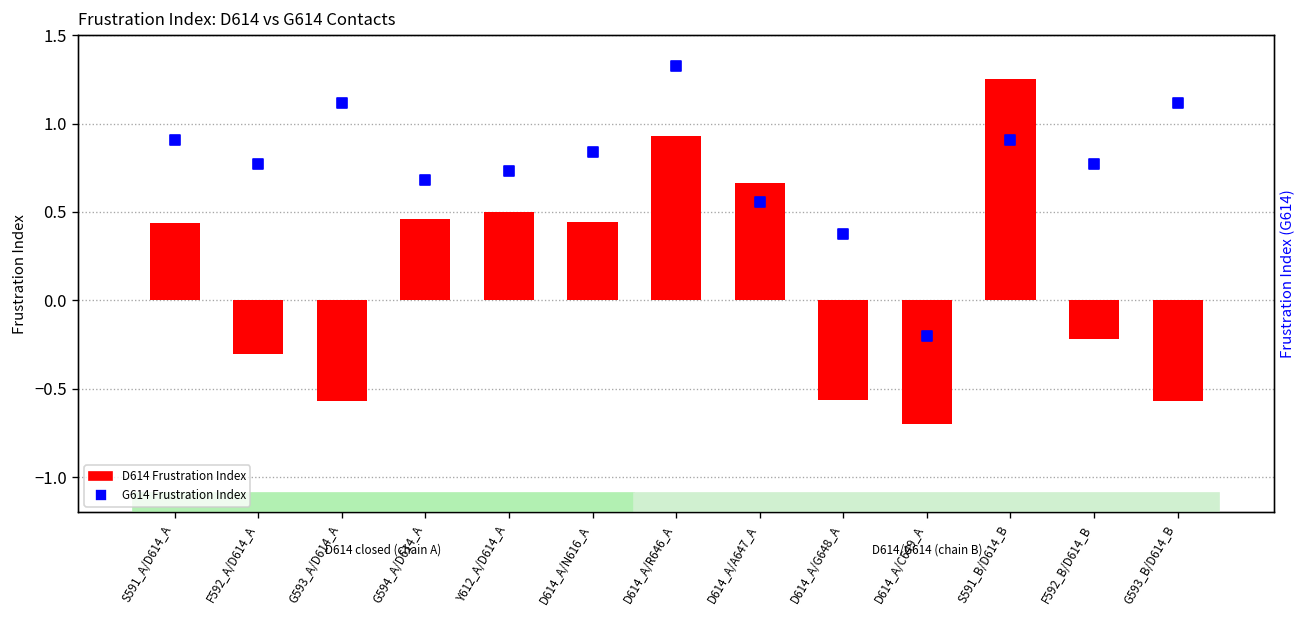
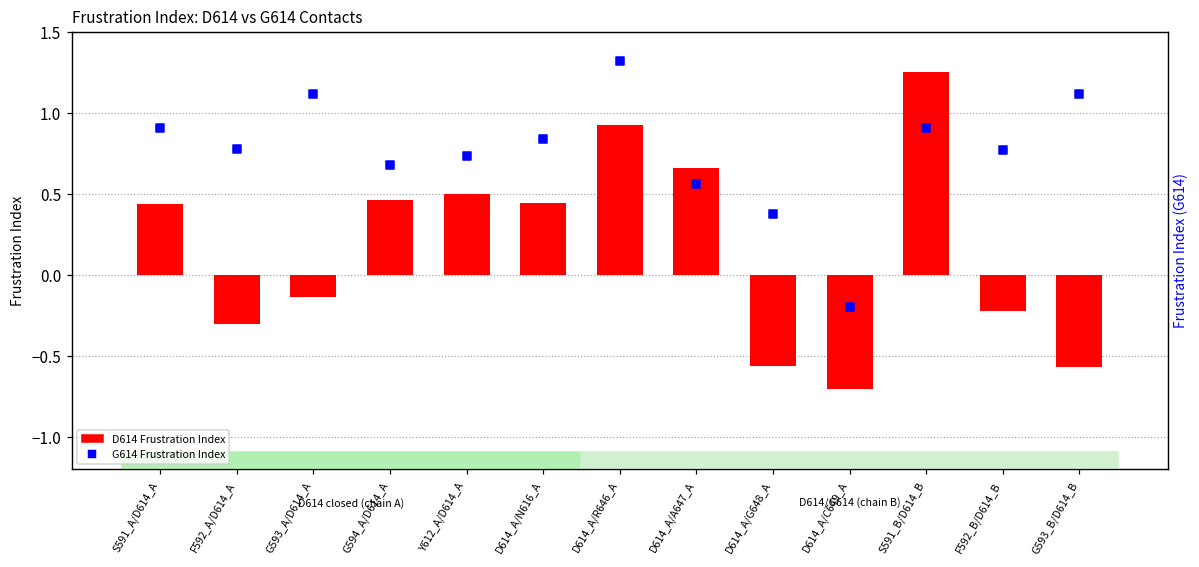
D614 Frustration Index, G593_A/D614_A: -0.57 -> -0.13
